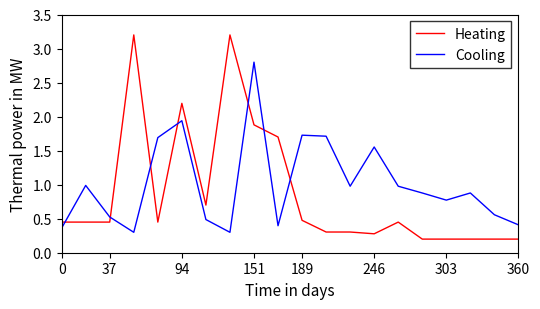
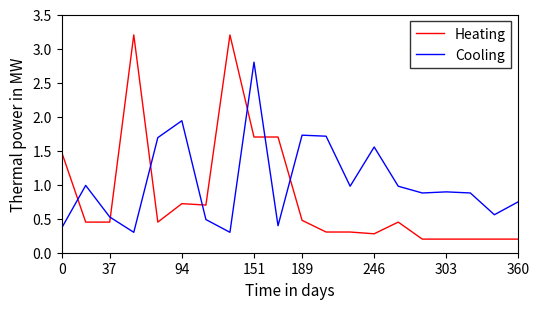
Heating, 0: 0.5 -> 1.5
Heating, 94: 2.2 -> 0.7
Heating, 151: 1.9 -> 1.7
Cooling, 303: 0.8 -> 0.9
Cooling, 360: 0.4 -> 0.7
